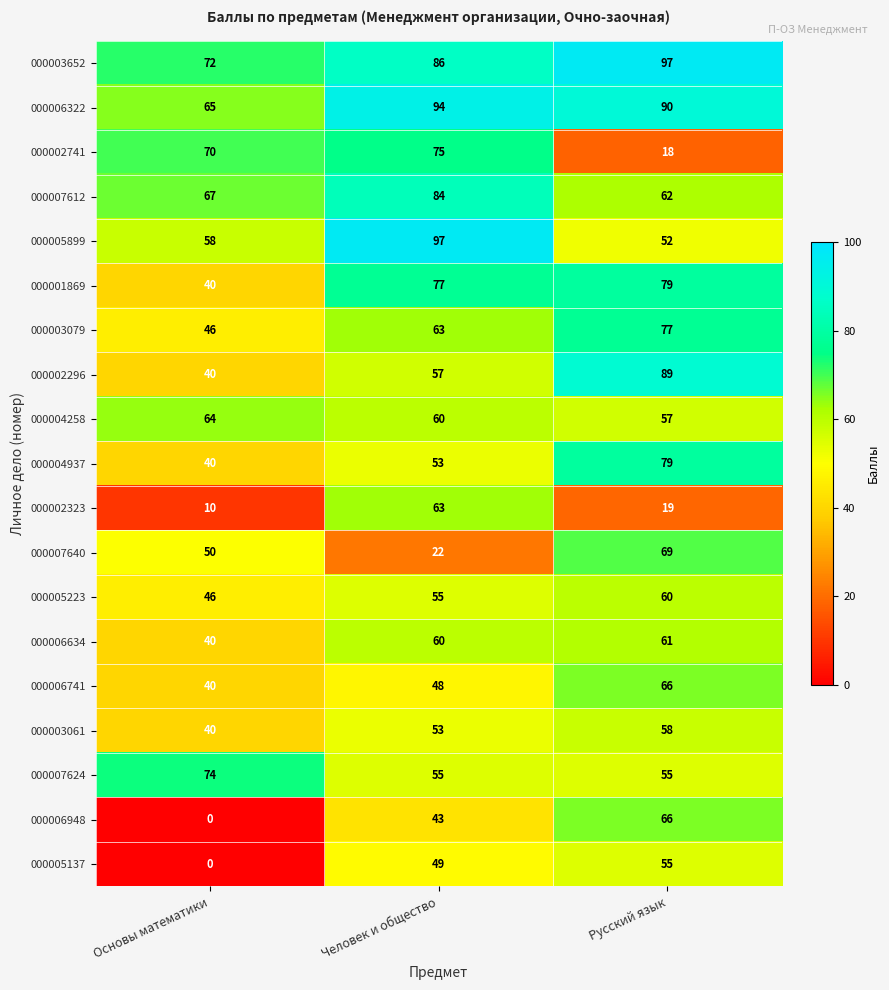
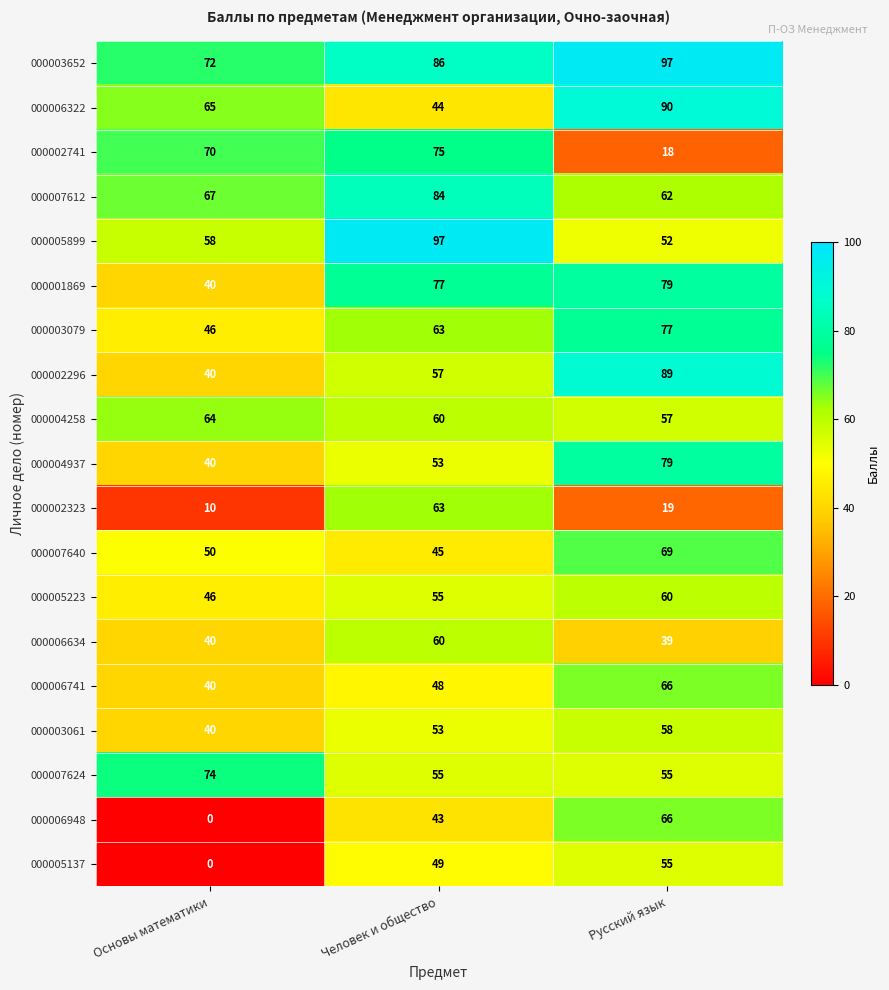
000006322, Человек и общество: 94 -> 44
000007640, Человек и общество: 22 -> 45
000006634, Русский язык: 61 -> 39
